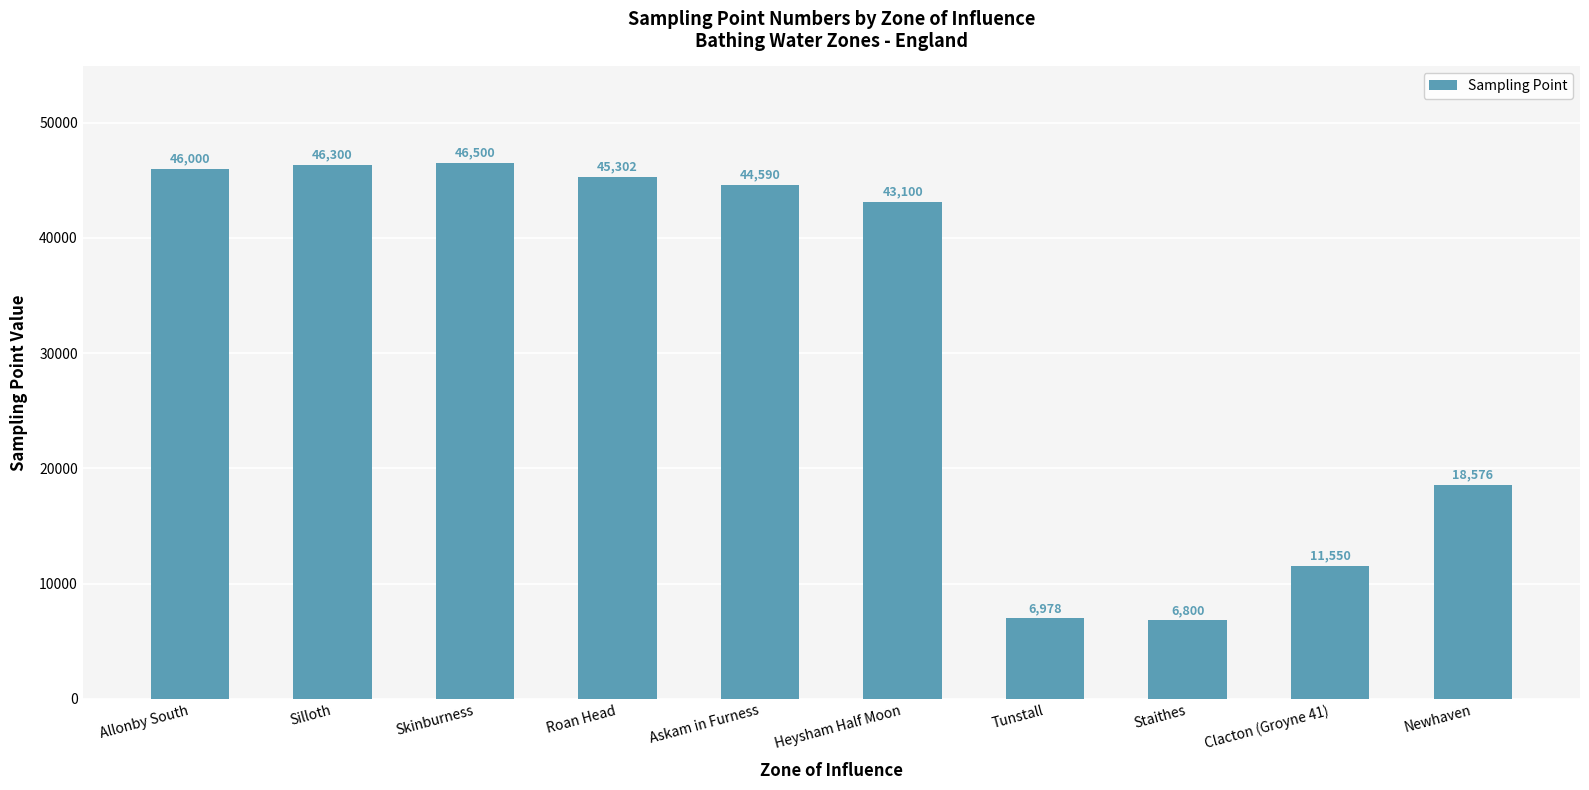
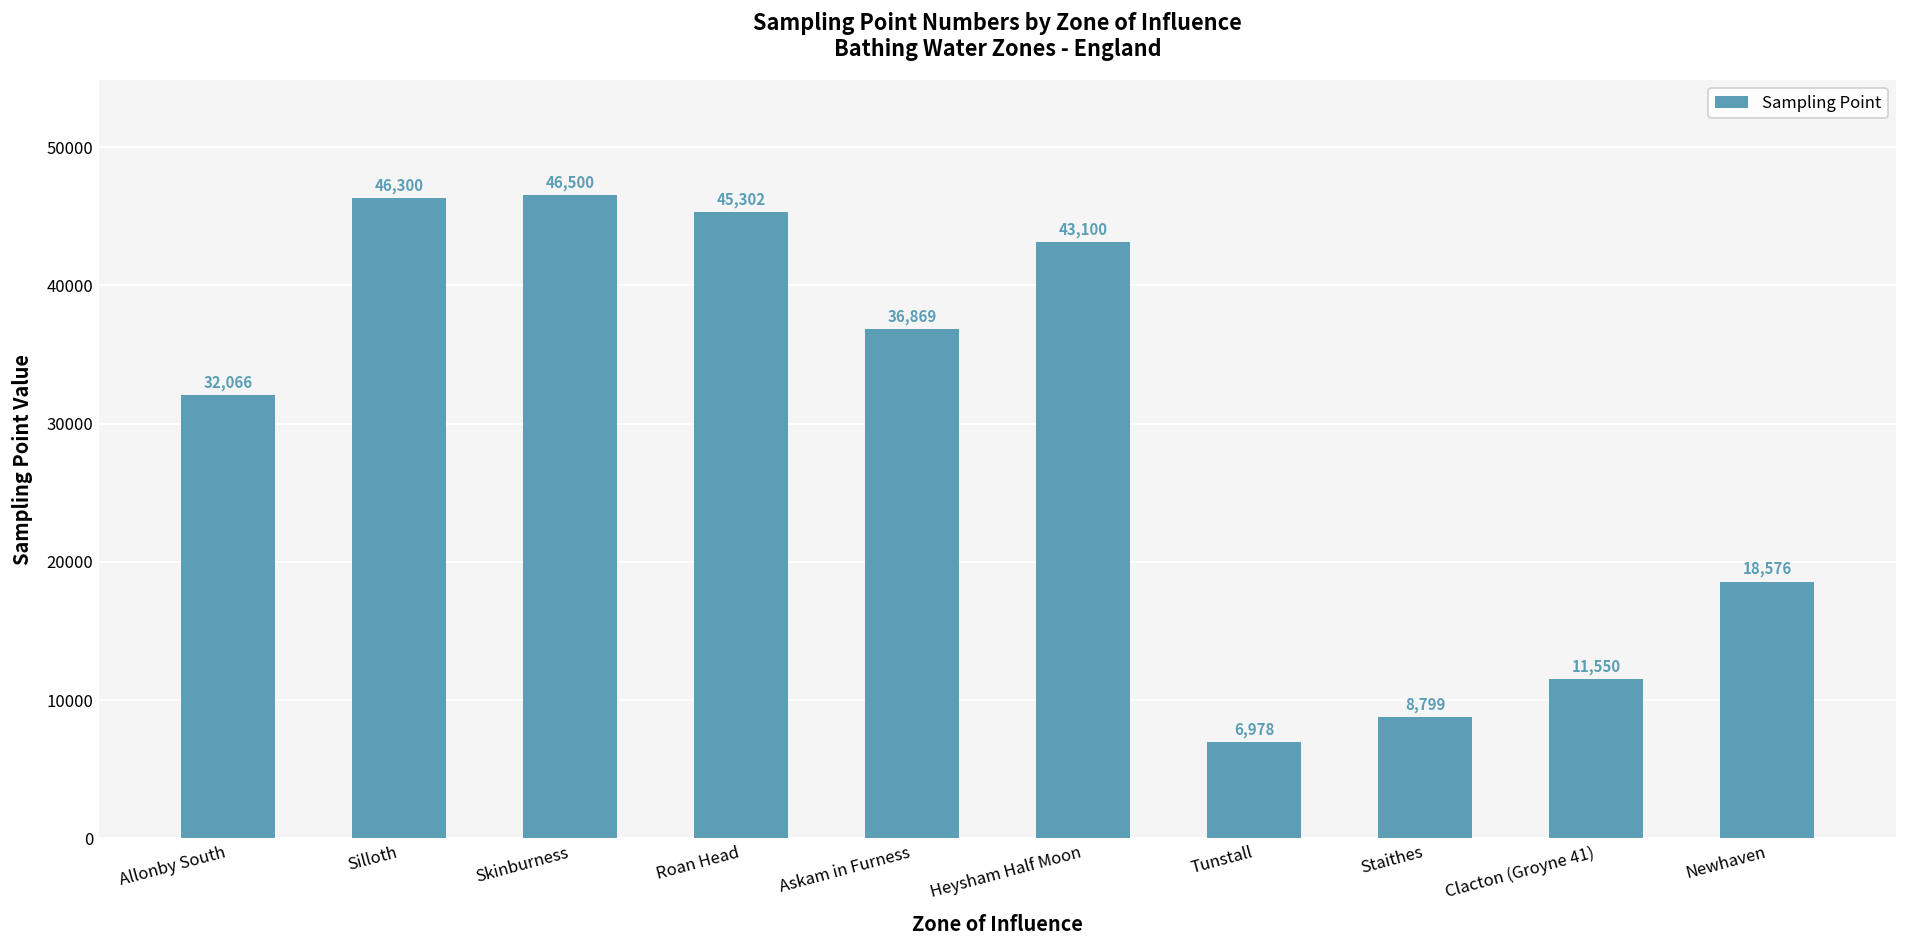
Allonby South: 46,000 -> 32,066
Askam in Furness: 44,590 -> 36,869
Staithes: 6,800 -> 8,799
